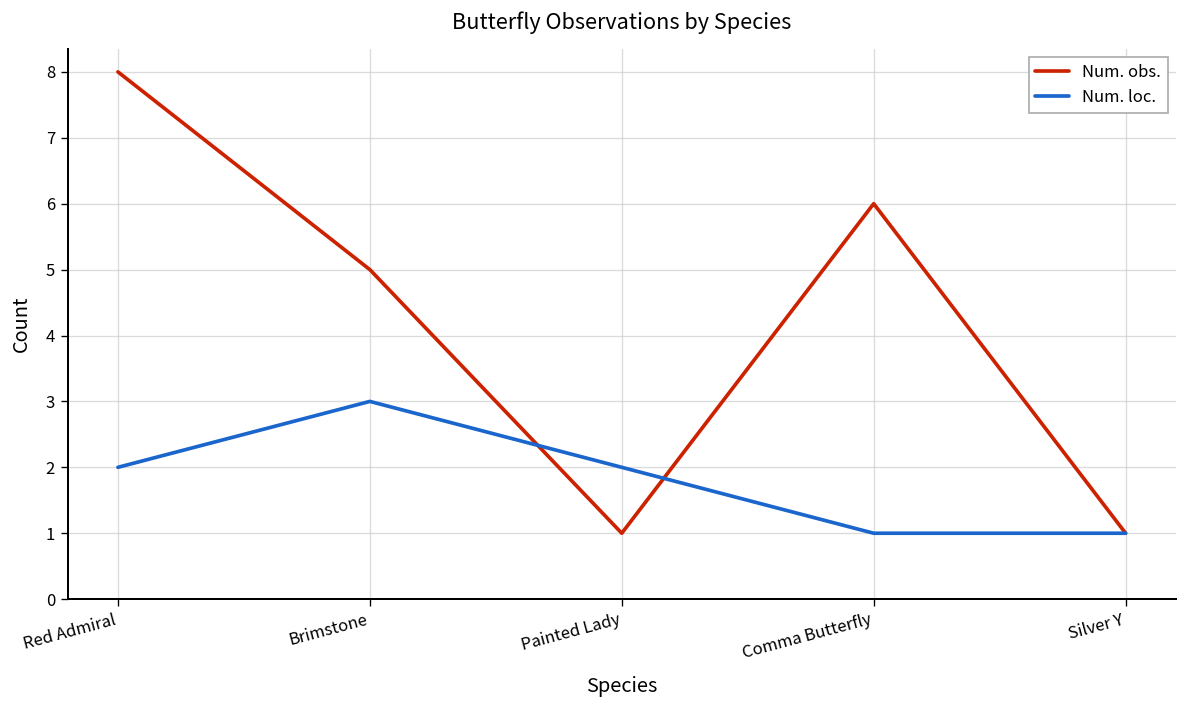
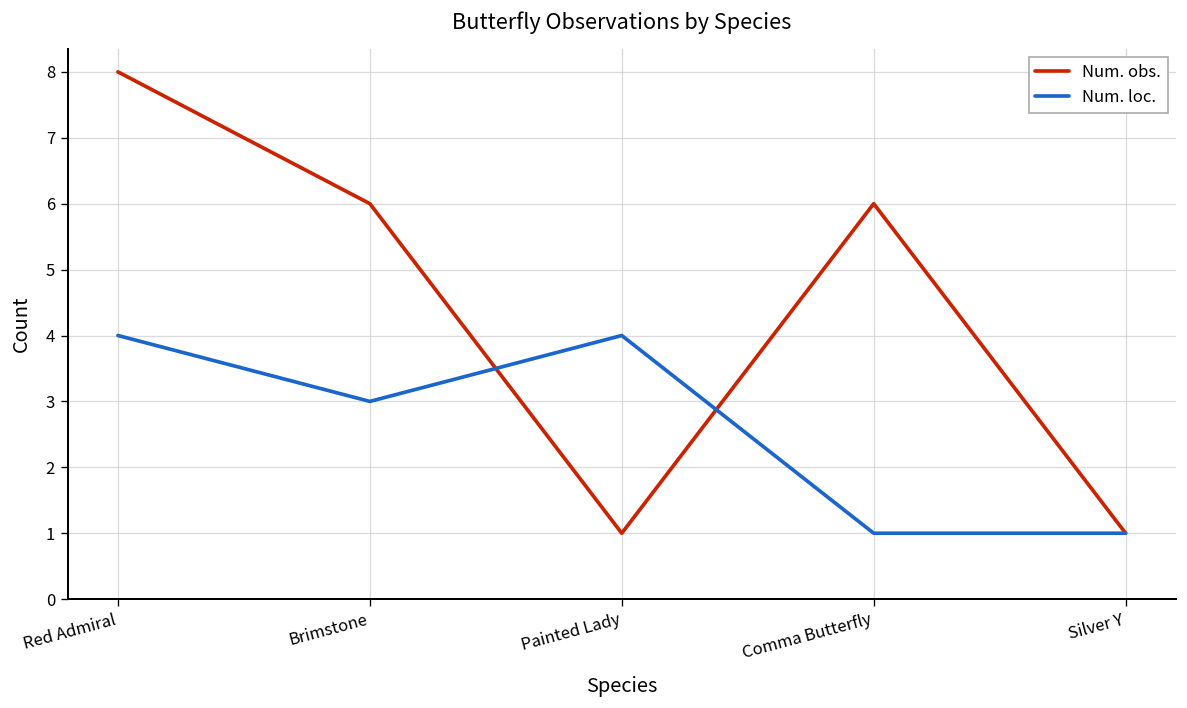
Num. loc., Red Admiral: 2 -> 4
Num. obs., Brimstone: 5 -> 6
Num. loc., Painted Lady: 2 -> 4
